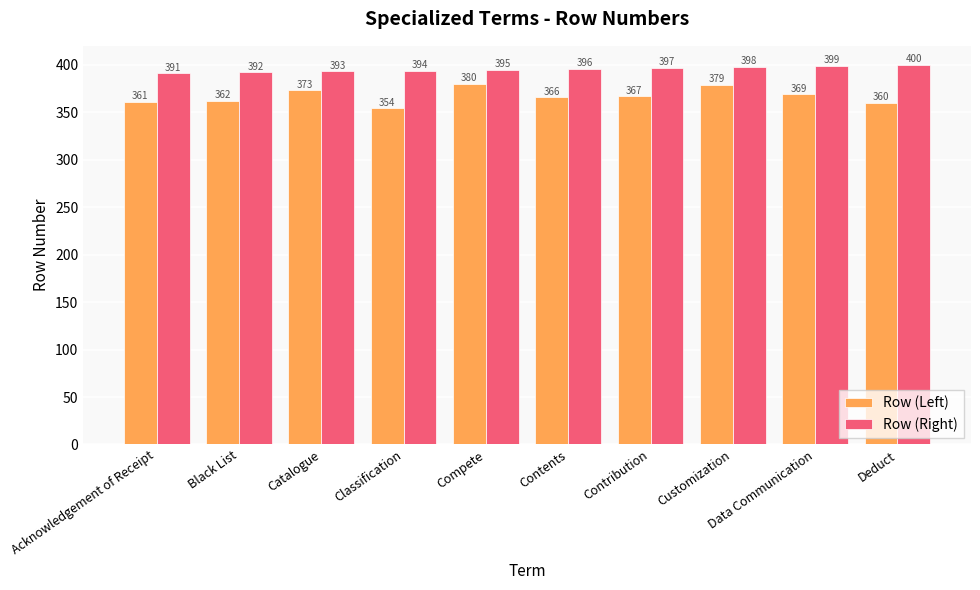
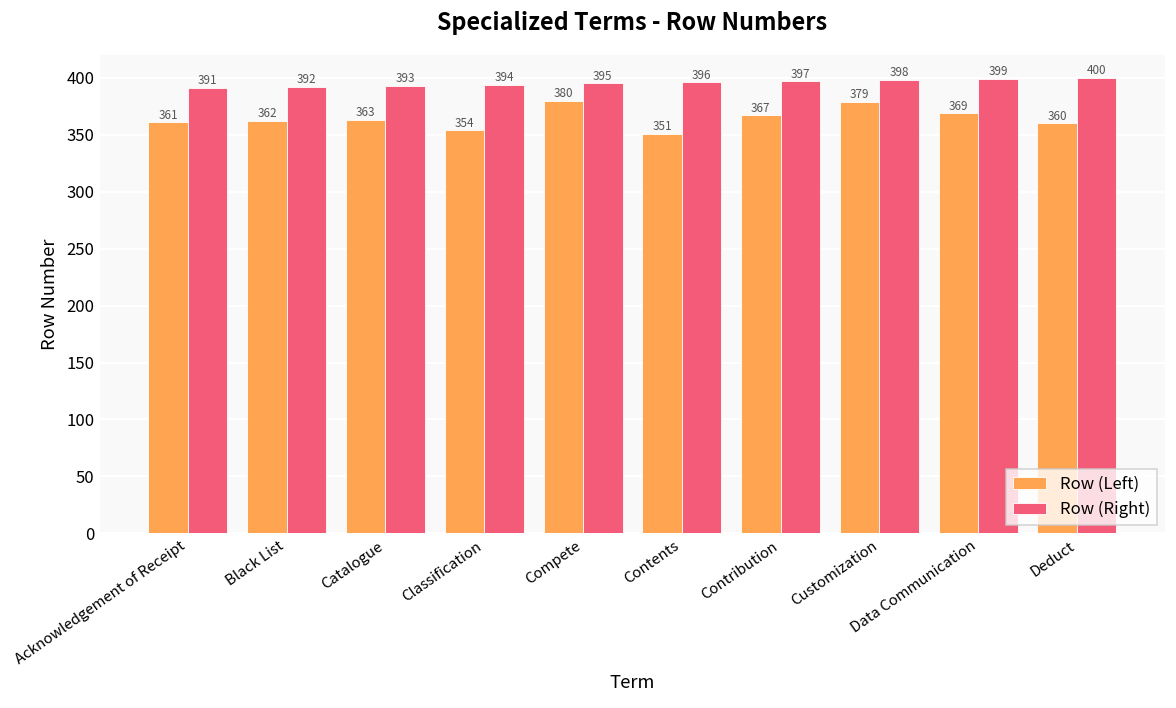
Row (Left), Catalogue: 373 -> 363
Row (Left), Contents: 366 -> 351
